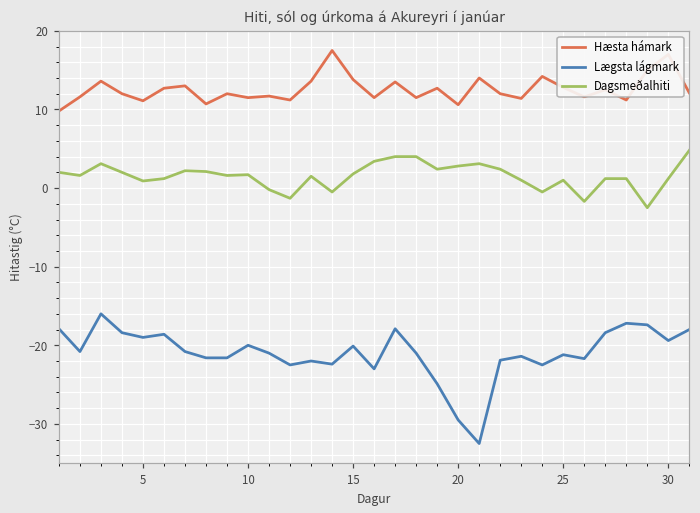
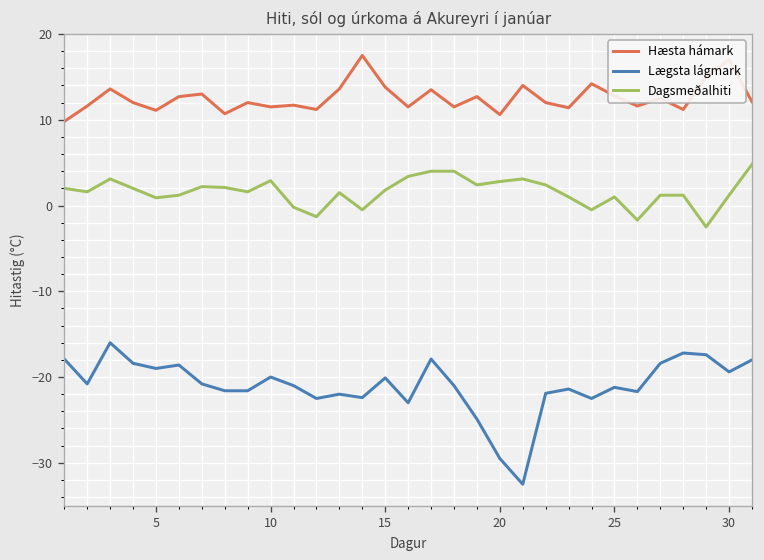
Dagsmeðalhiti, 10: 2 -> 3
